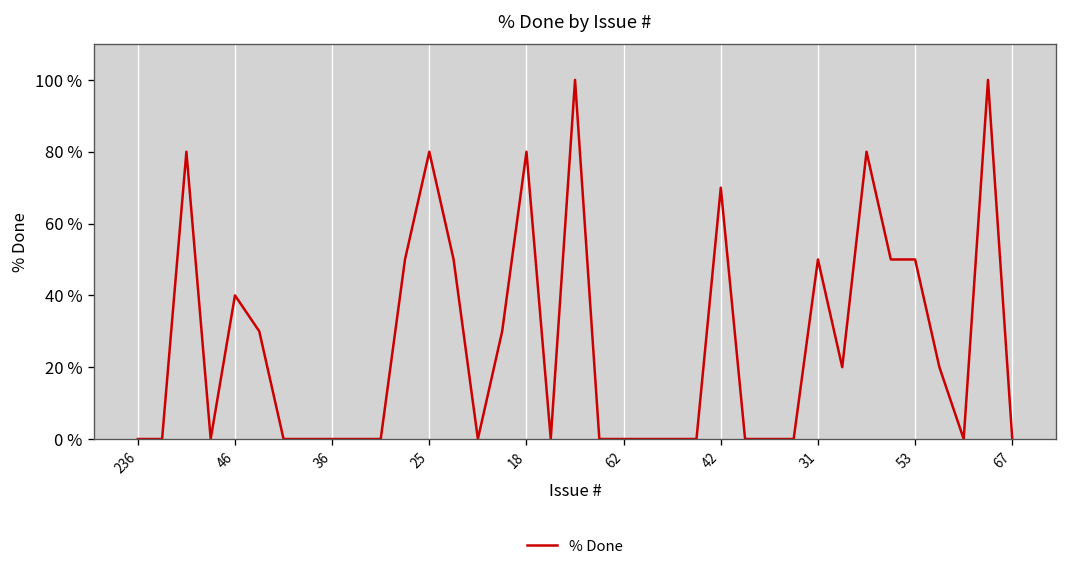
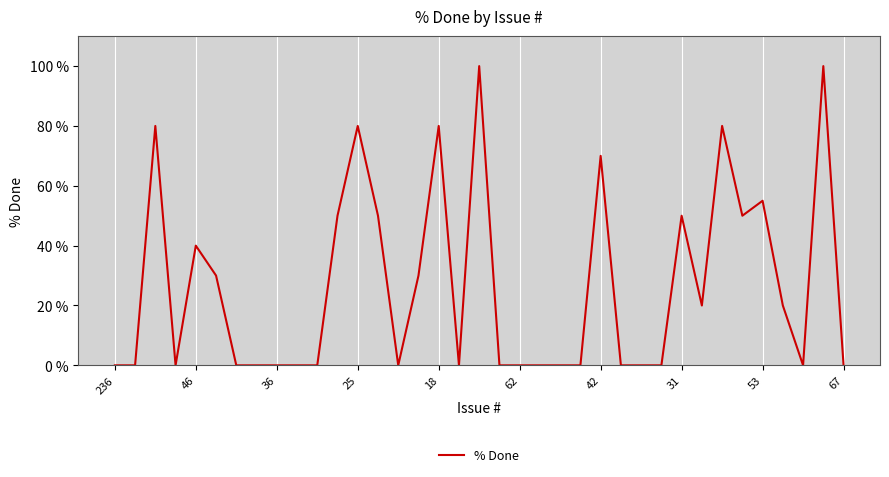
53: 50 % -> 55 %
